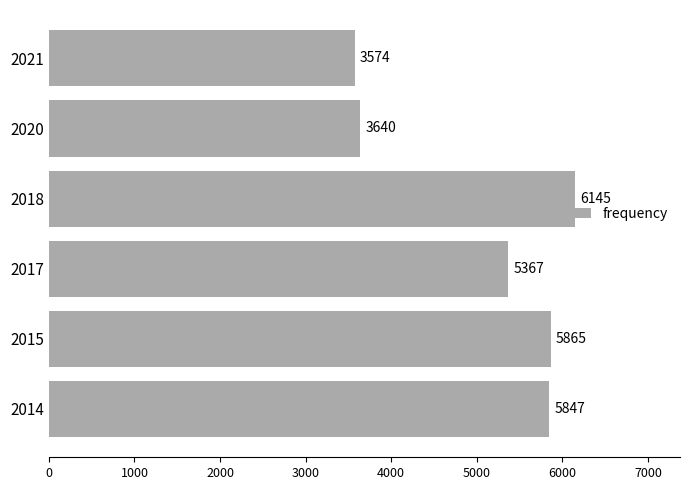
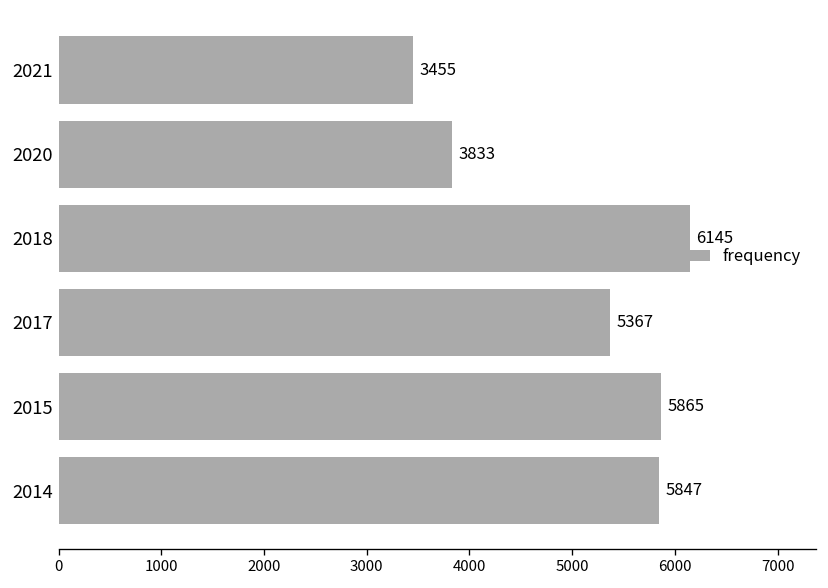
2021: 3574 -> 3455
2020: 3640 -> 3833
